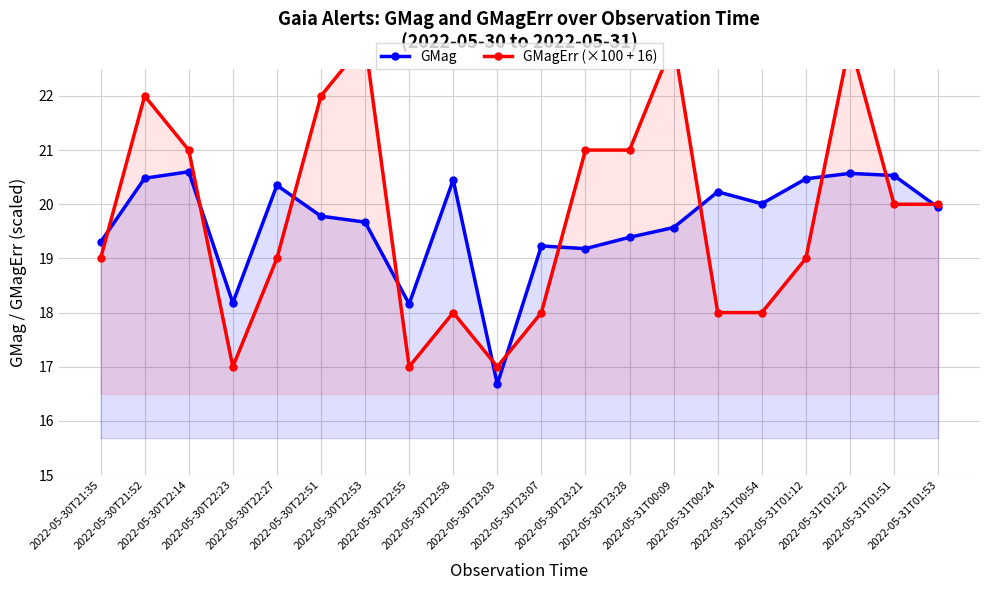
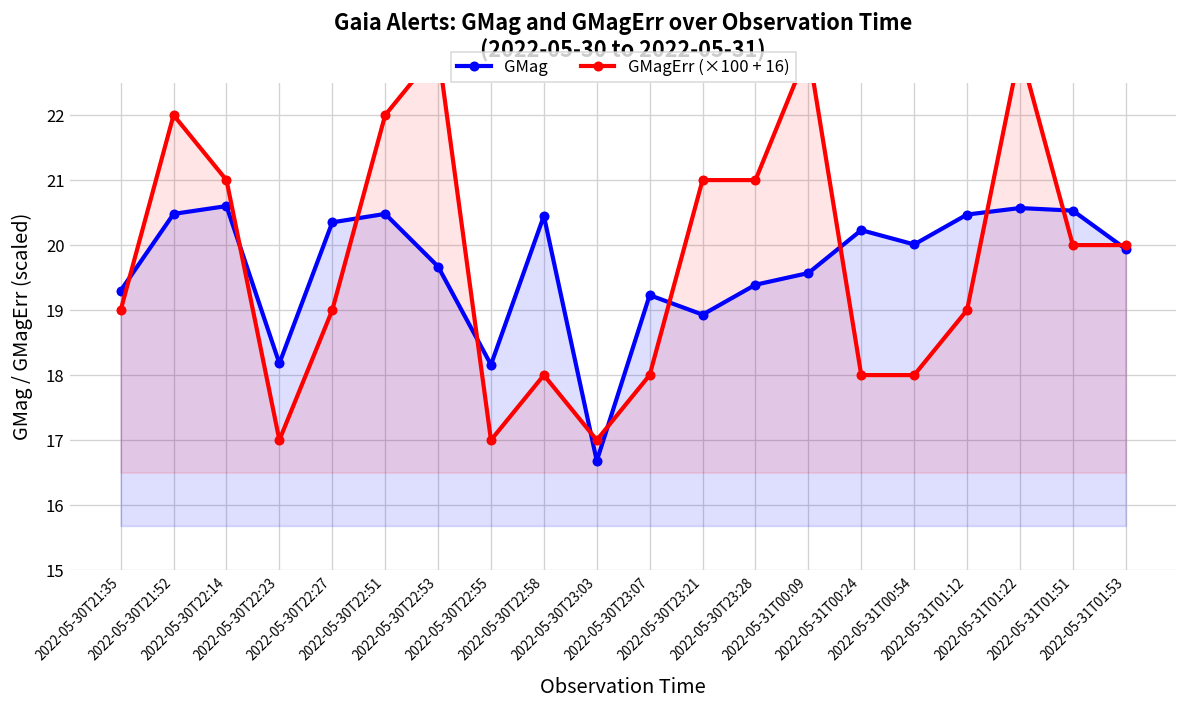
GMag, 2022-05-30T22:51: 19.8 -> 20.5
GMag, 2022-05-30T23:21: 19.2 -> 18.9
